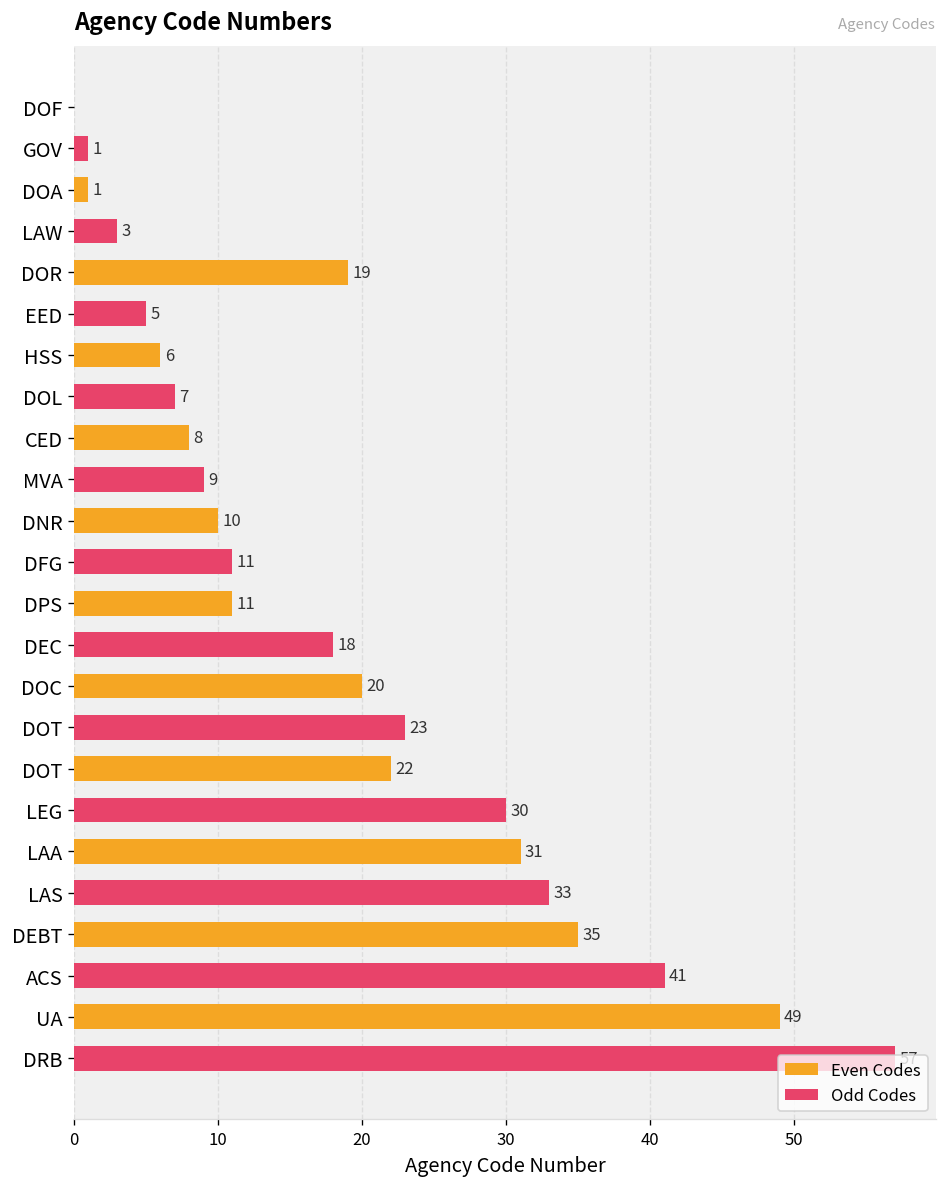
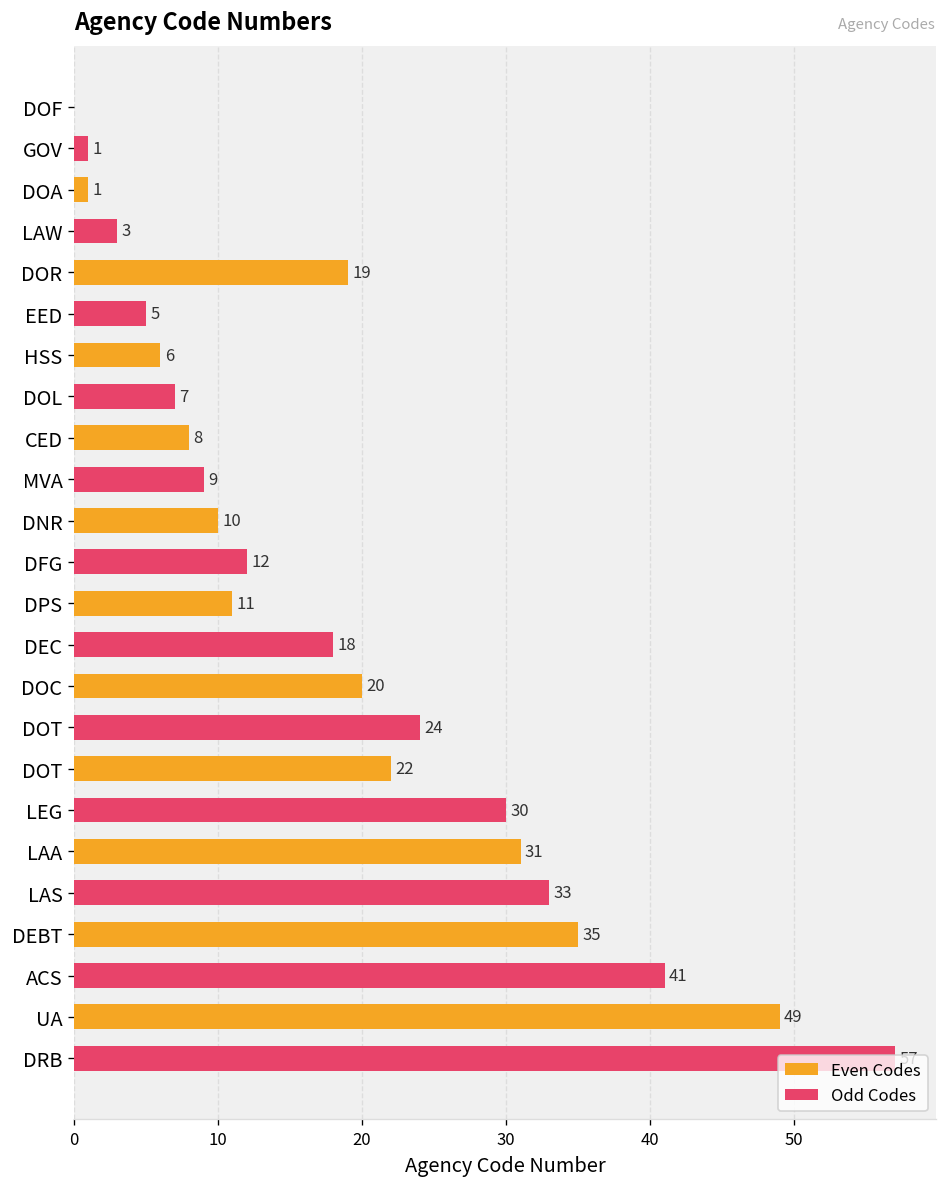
Odd Codes, DFG: 11 -> 12
Odd Codes, DOT: 23 -> 24
